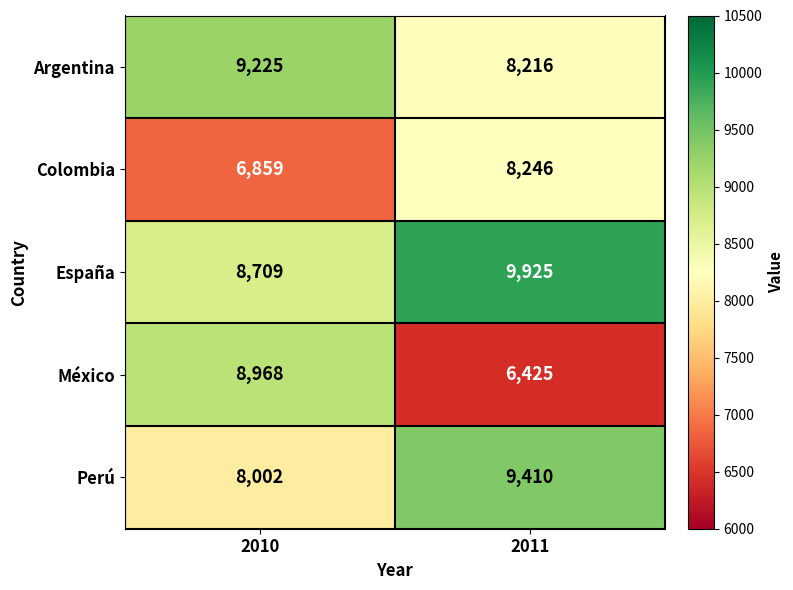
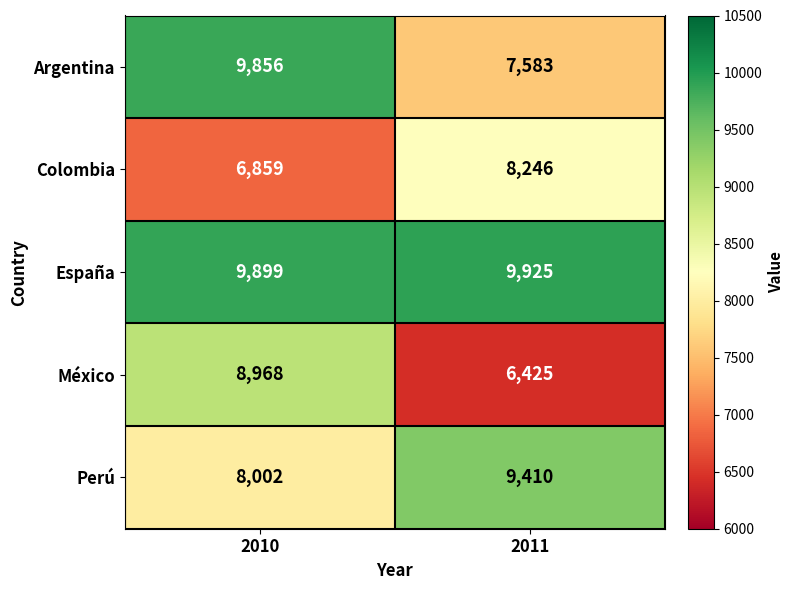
Argentina, 2010: 9,225 -> 9,856
Argentina, 2011: 8,216 -> 7,583
España, 2010: 8,709 -> 9,899
